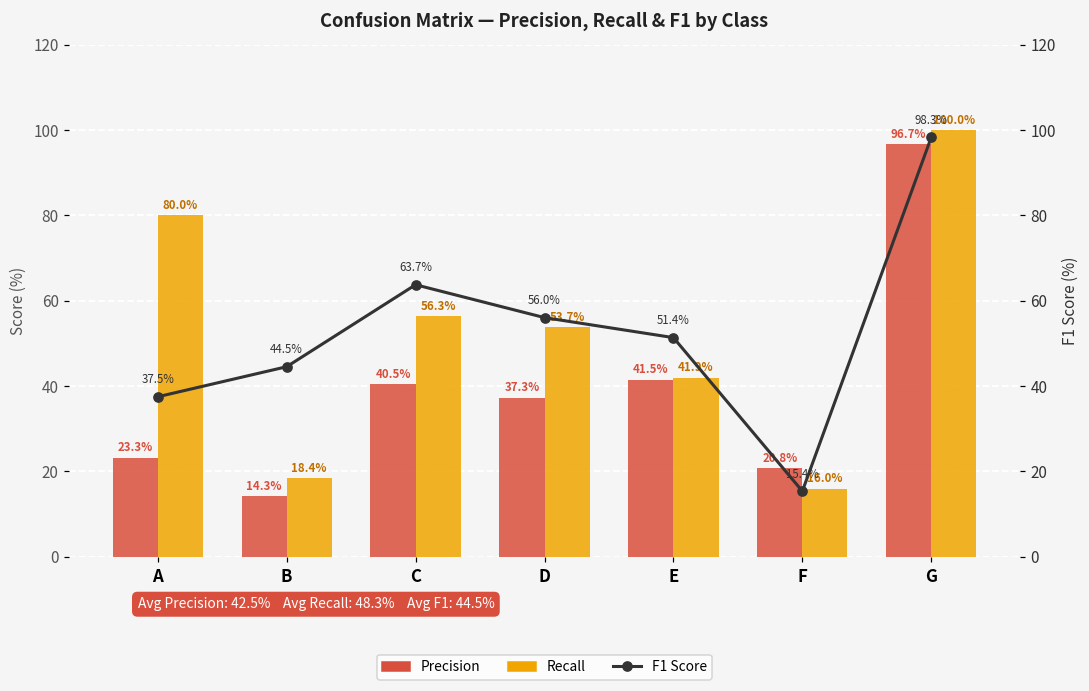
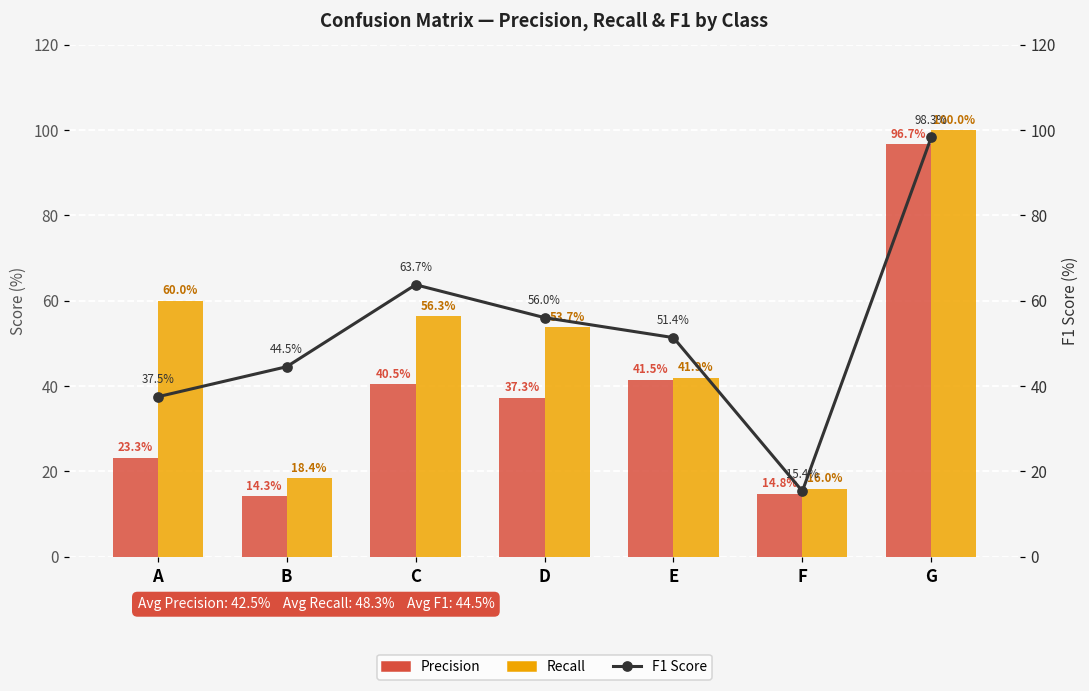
Recall, A: 80.0% -> 60.0%
Precision, F: 20.8% -> 14.8%
